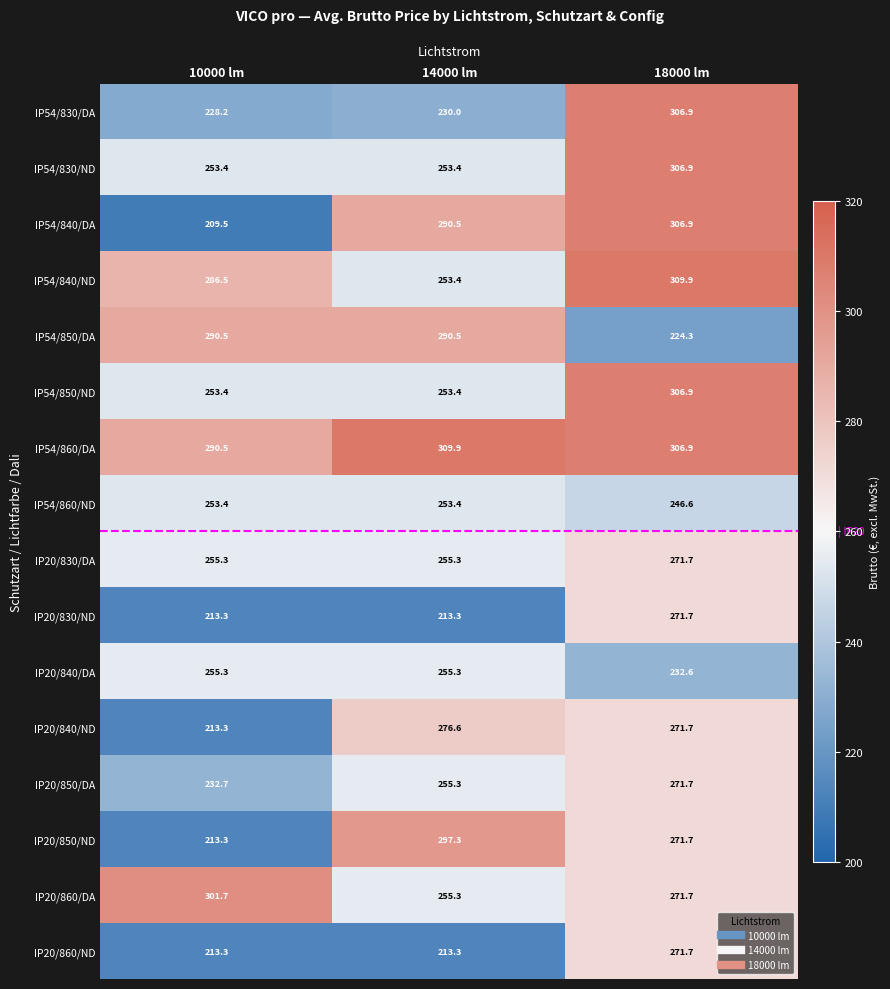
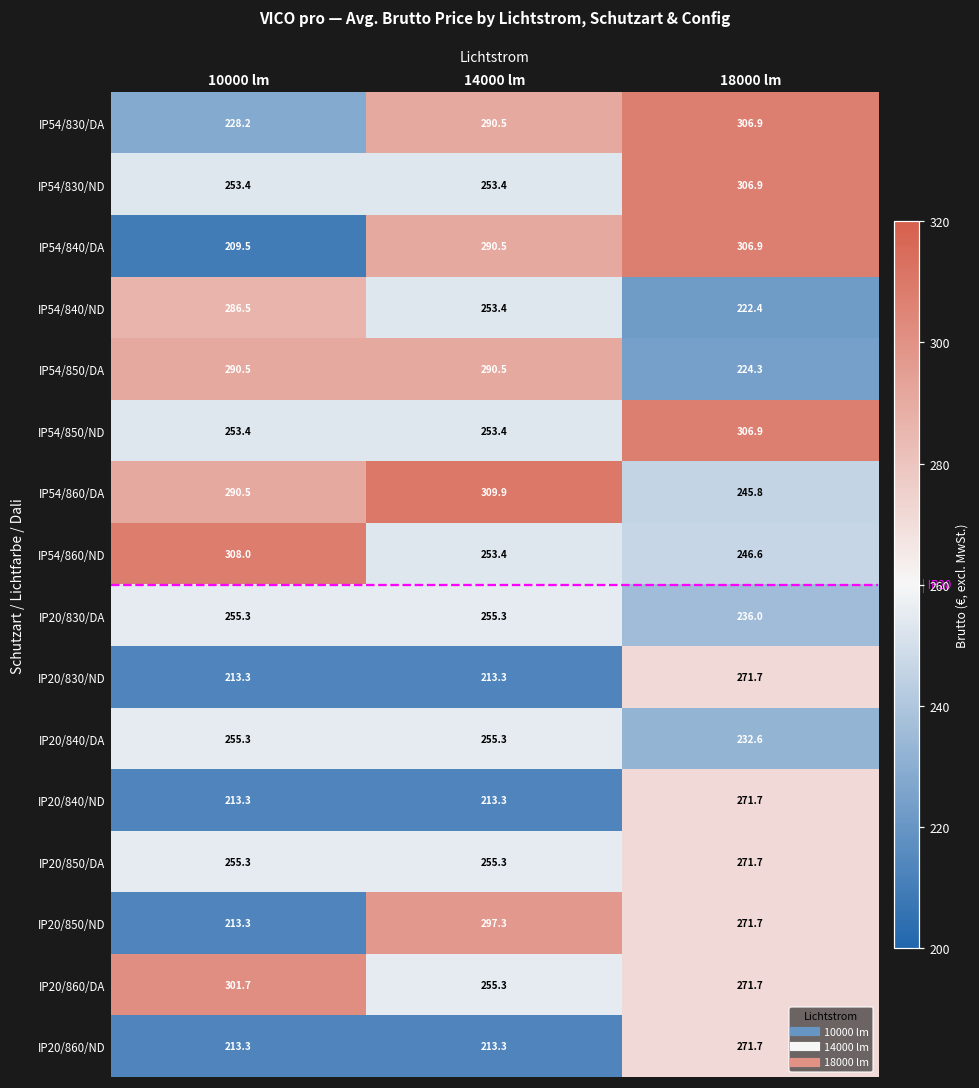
IP54/830/DA, 14000 lm: 230.0 -> 290.5
IP54/840/ND, 18000 lm: 309.9 -> 222.4
IP54/860/DA, 18000 lm: 306.9 -> 245.8
IP54/860/ND, 10000 lm: 253.4 -> 308.0
IP20/830/DA, 18000 lm: 271.7 -> 236.0
IP20/840/ND, 14000 lm: 276.6 -> 213.3
IP20/850/DA, 10000 lm: 232.7 -> 255.3
